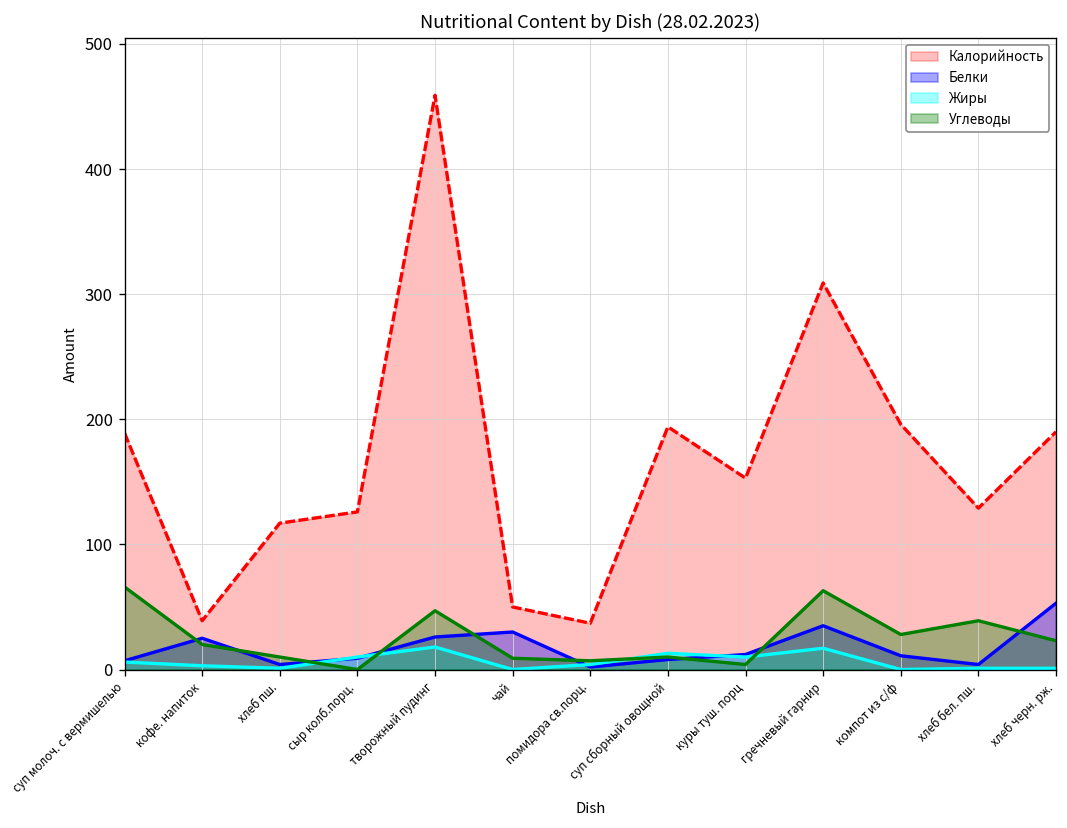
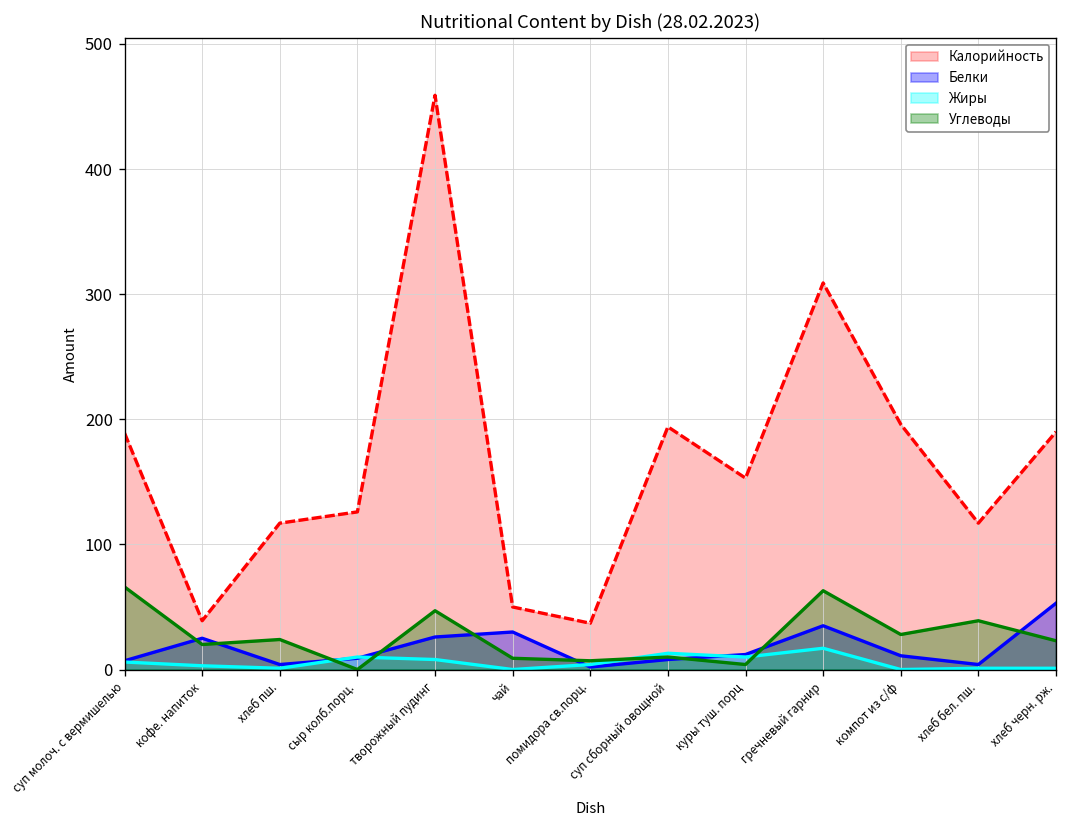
Углеводы, хлеб пш.: 10 -> 24
Жиры, творожный пудинг: 18 -> 8
Калорийность, хлеб бел. пш.: 129 -> 117
